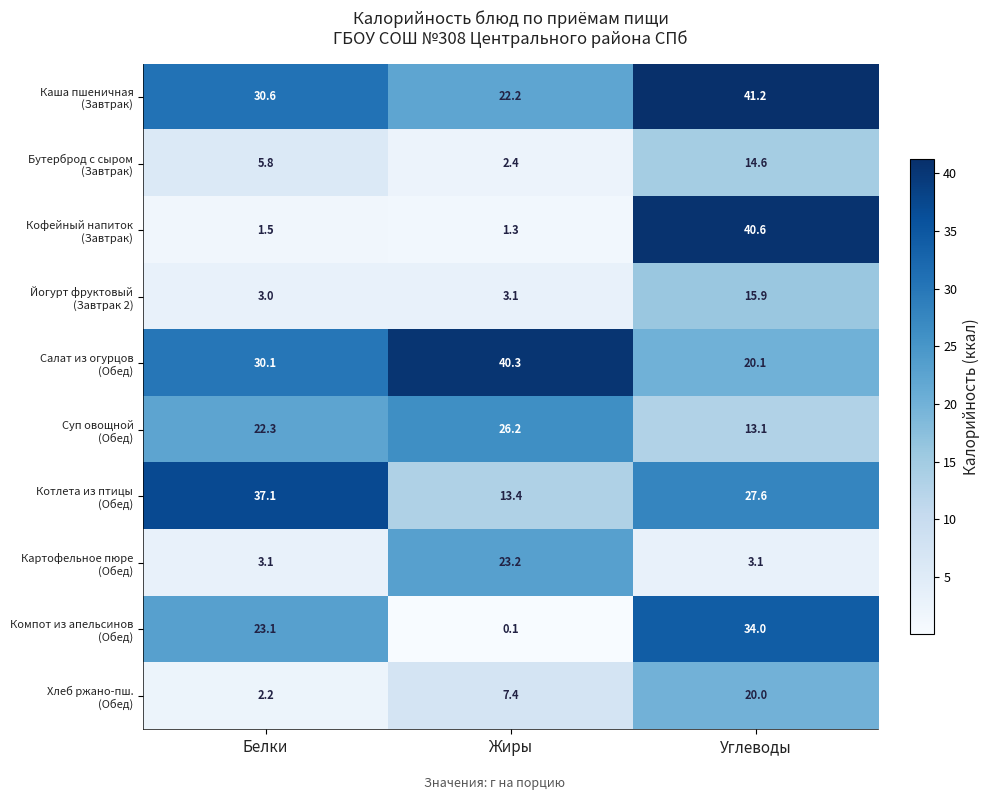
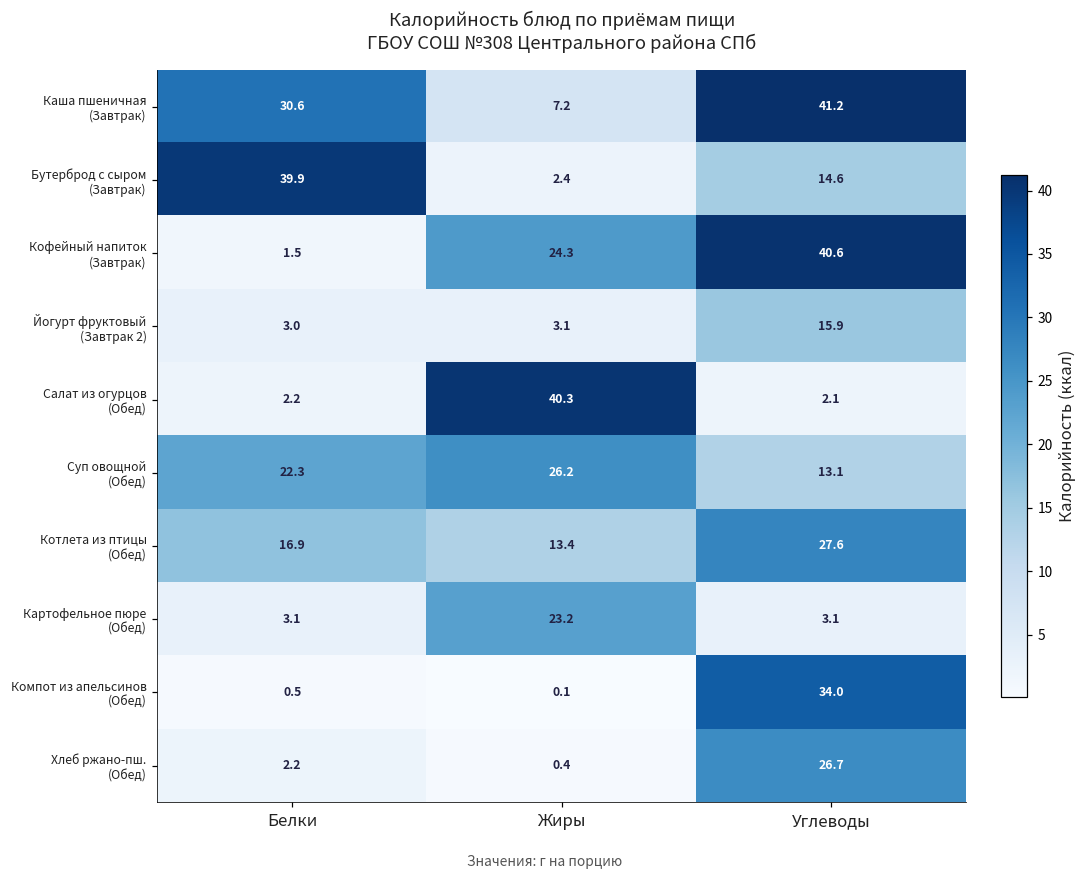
Каша пшеничная (Завтрак), Жиры: 22.2 -> 7.2
Бутерброд с сыром (Завтрак), Белки: 5.8 -> 39.9
Кофейный напиток (Завтрак), Жиры: 1.3 -> 24.3
Салат из огурцов (Обед), Белки: 30.1 -> 2.2
Салат из огурцов (Обед), Углеводы: 20.1 -> 2.1
Котлета из птицы (Обед), Белки: 37.1 -> 16.9
Компот из апельсинов (Обед), Белки: 23.1 -> 0.5
Хлеб ржано-пш. (Обед), Жиры: 7.4 -> 0.4
Хлеб ржано-пш. (Обед), Углеводы: 20.0 -> 26.7
